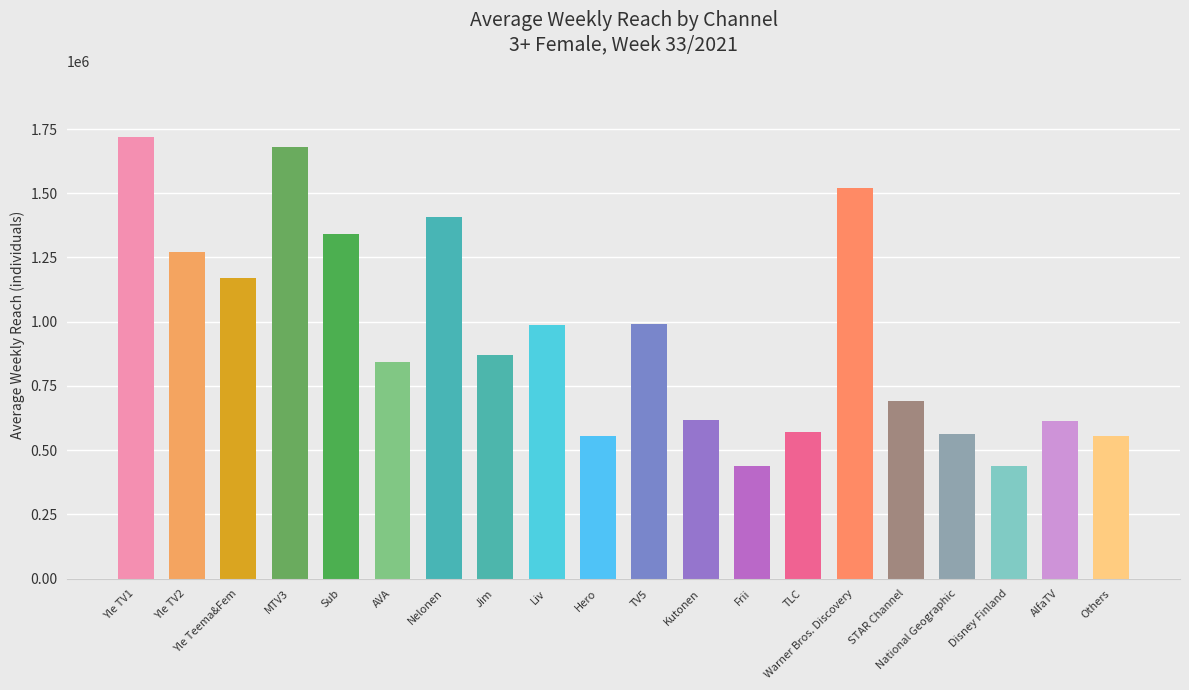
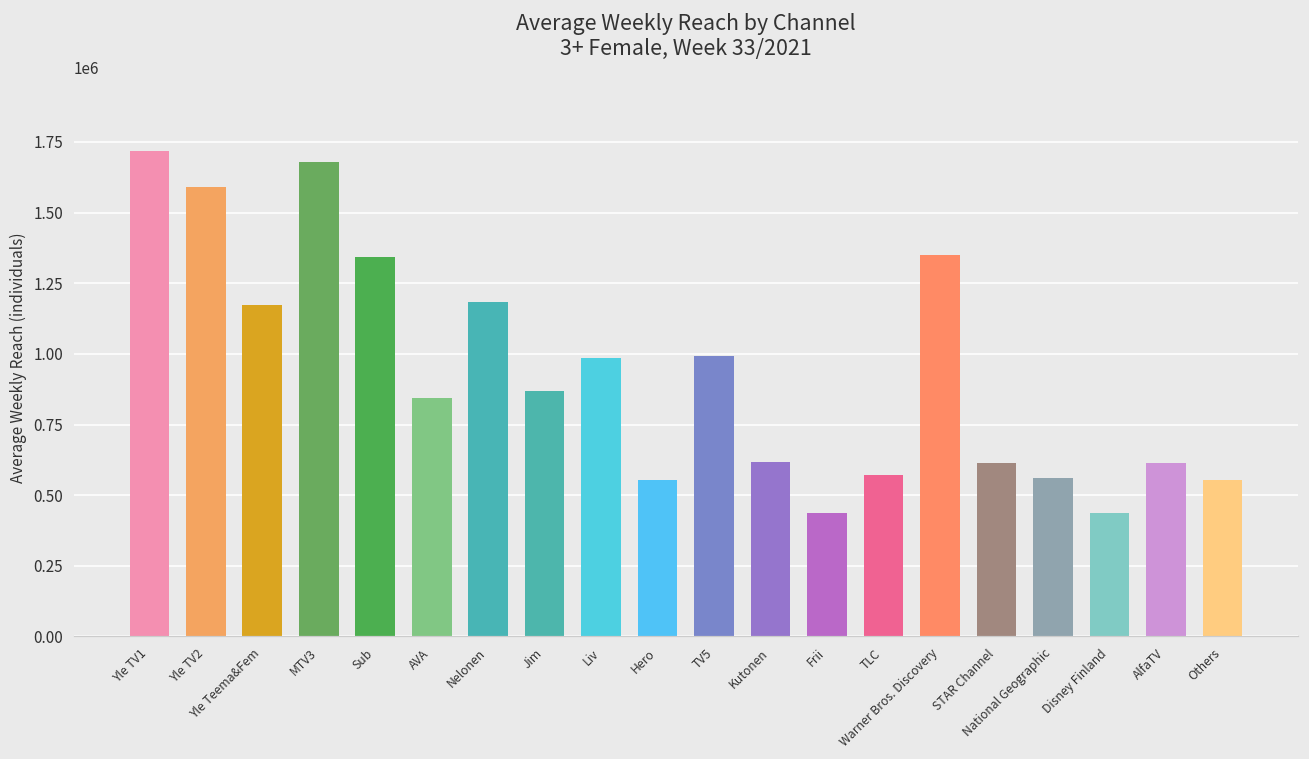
Yle TV2: 1270000 -> 1590000
Nelonen: 1410000 -> 1190000
Warner Bros. Discovery: 1520000 -> 1350000
STAR Channel: 690000 -> 610000
